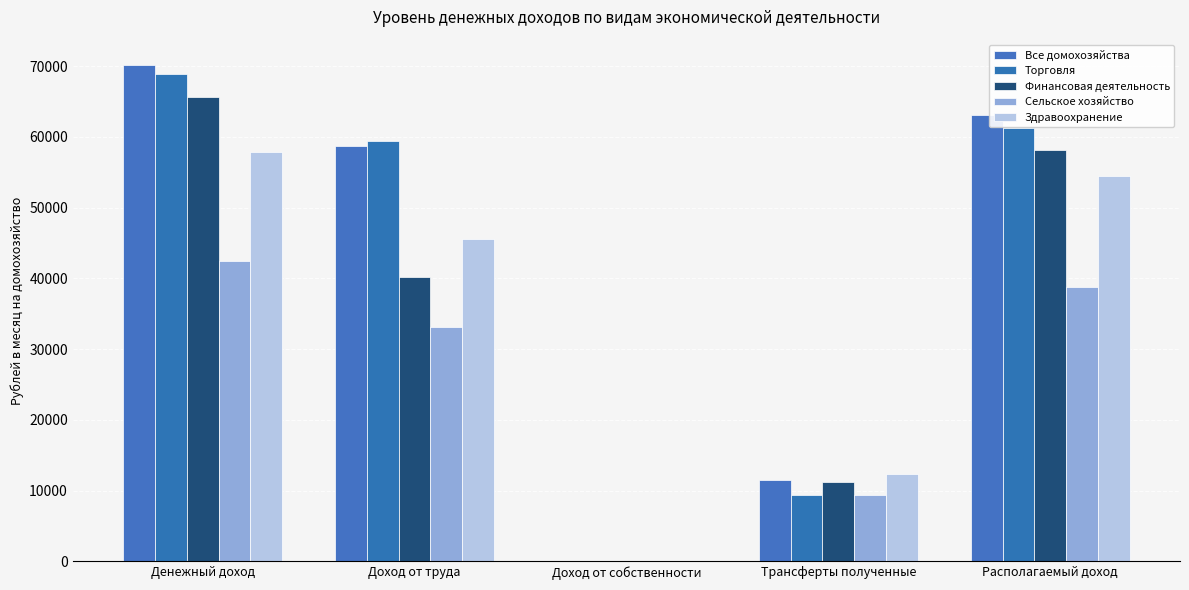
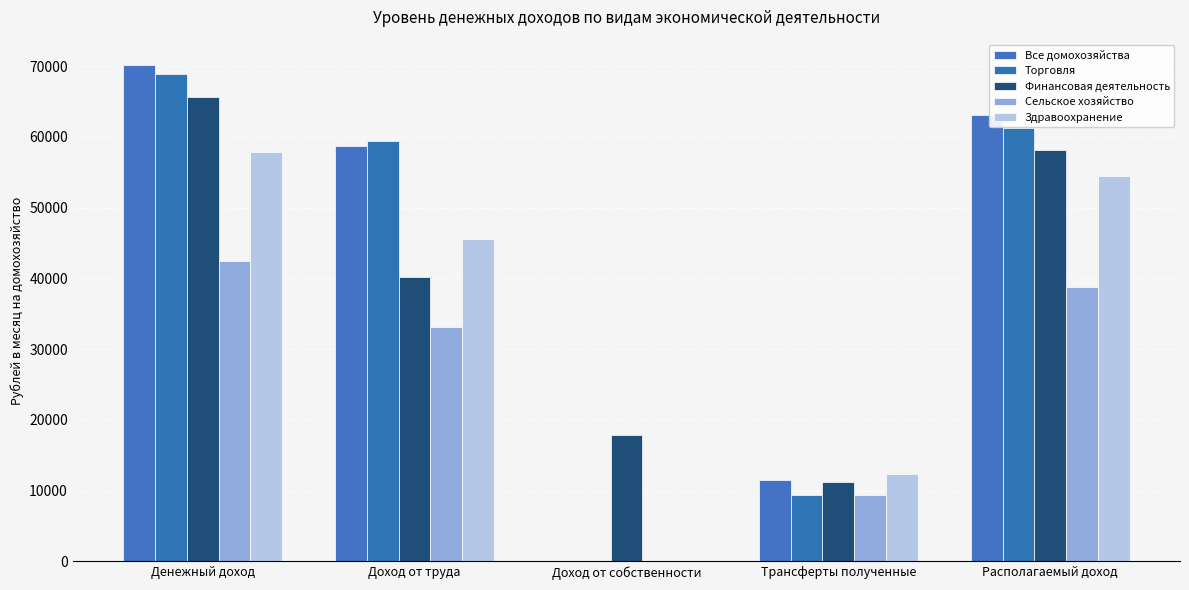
Финансовая деятельность, Доход от собственности: 0 -> 18000
